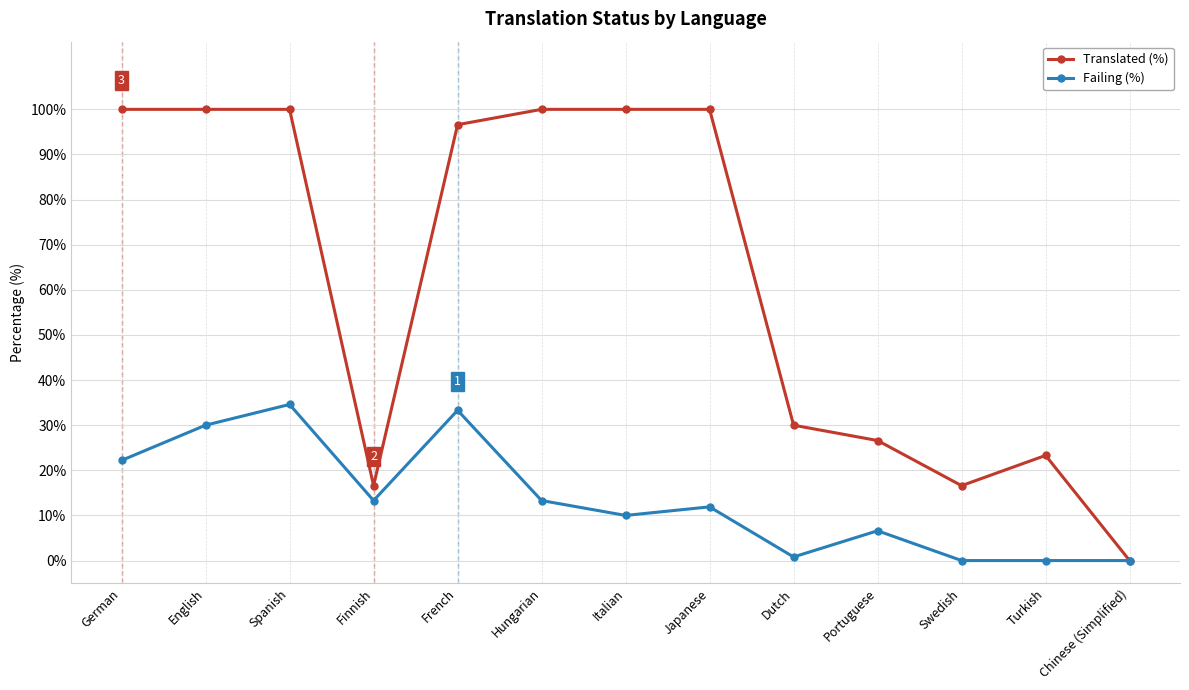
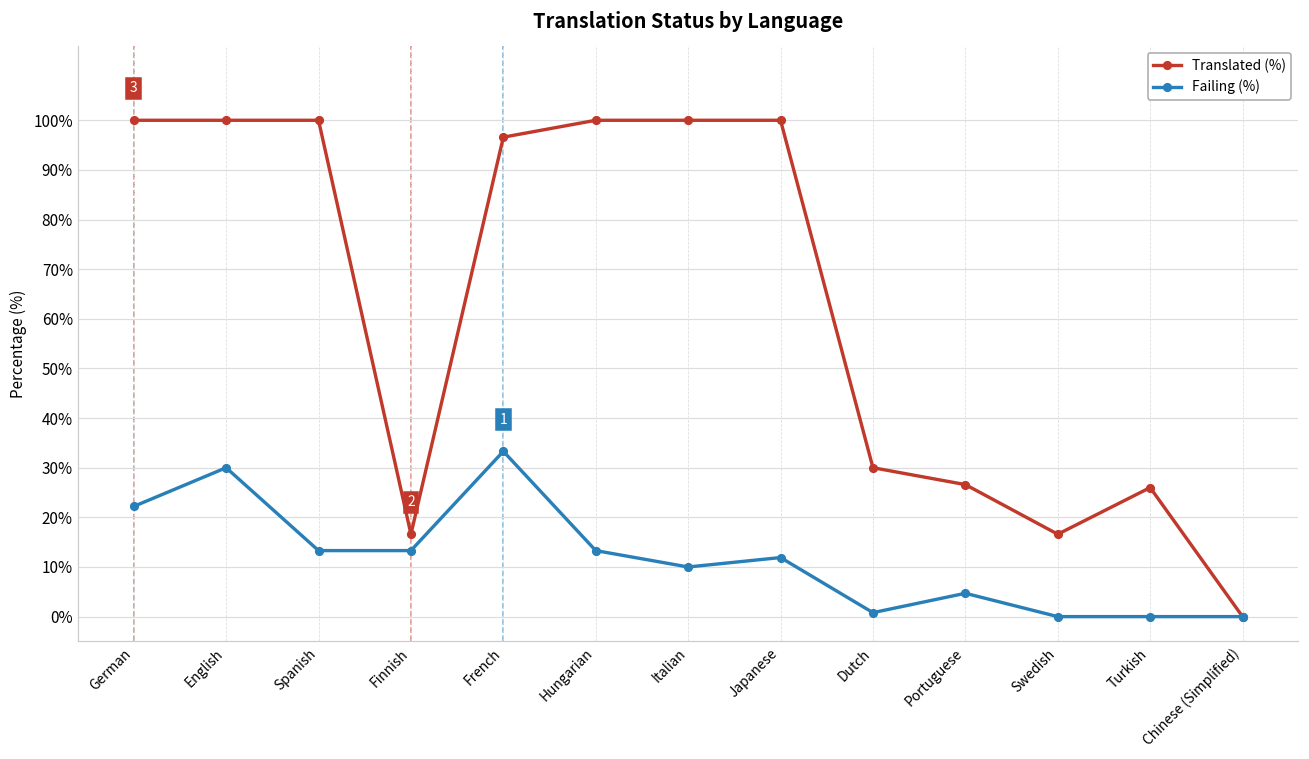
Failing (%), Spanish: 35% -> 13%
Failing (%), Portuguese: 7% -> 5%
Translated (%), Turkish: 23% -> 26%
